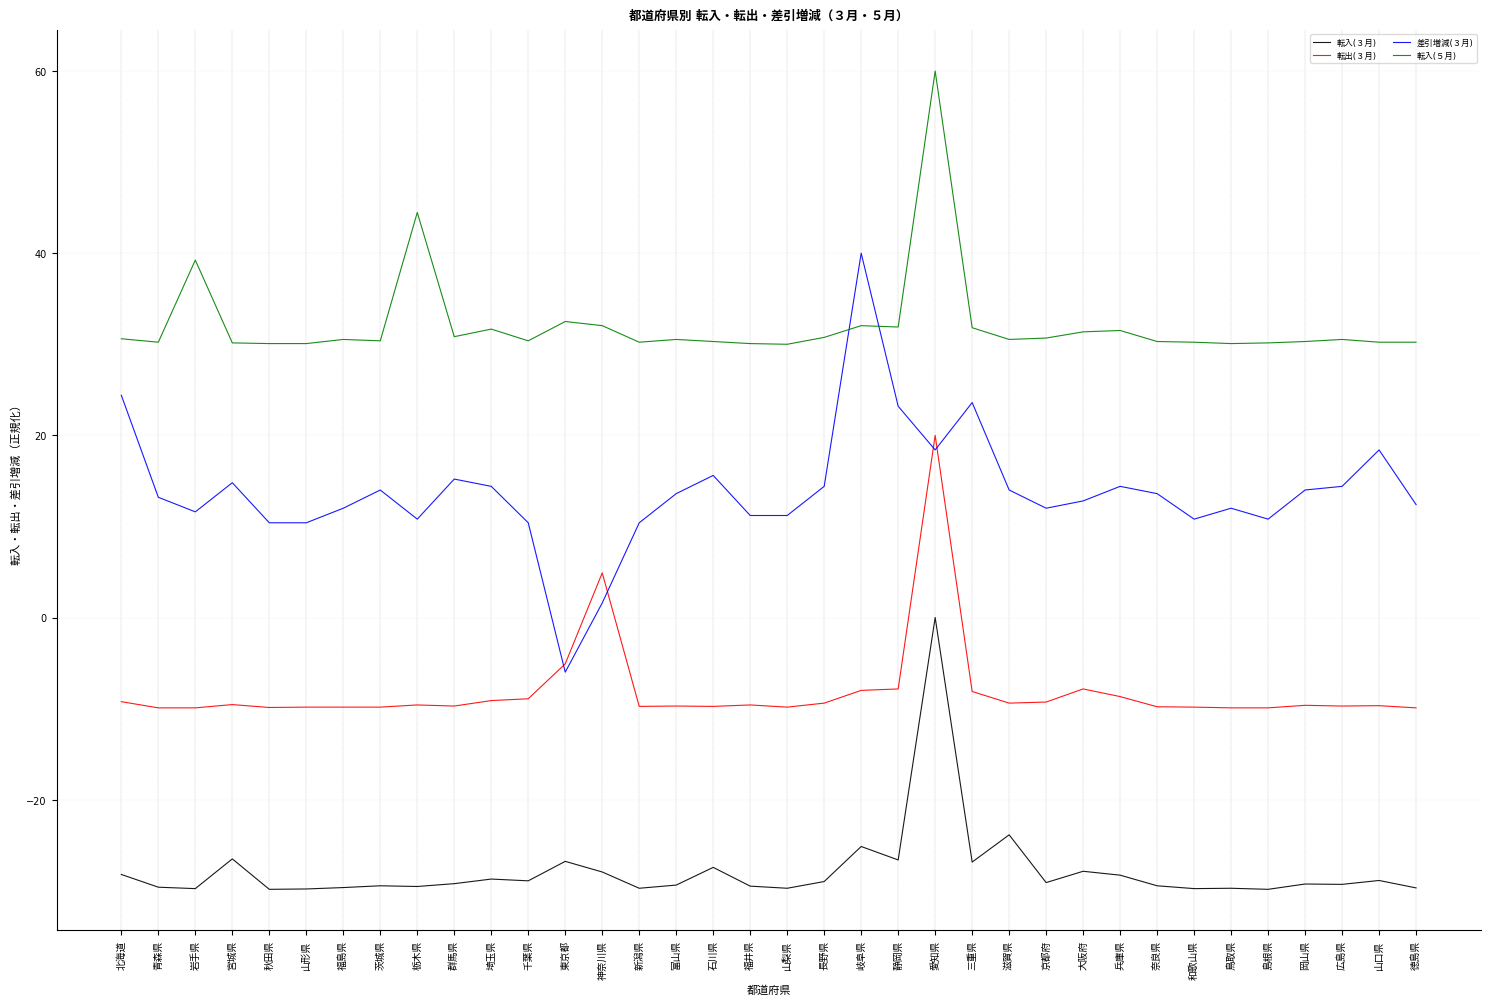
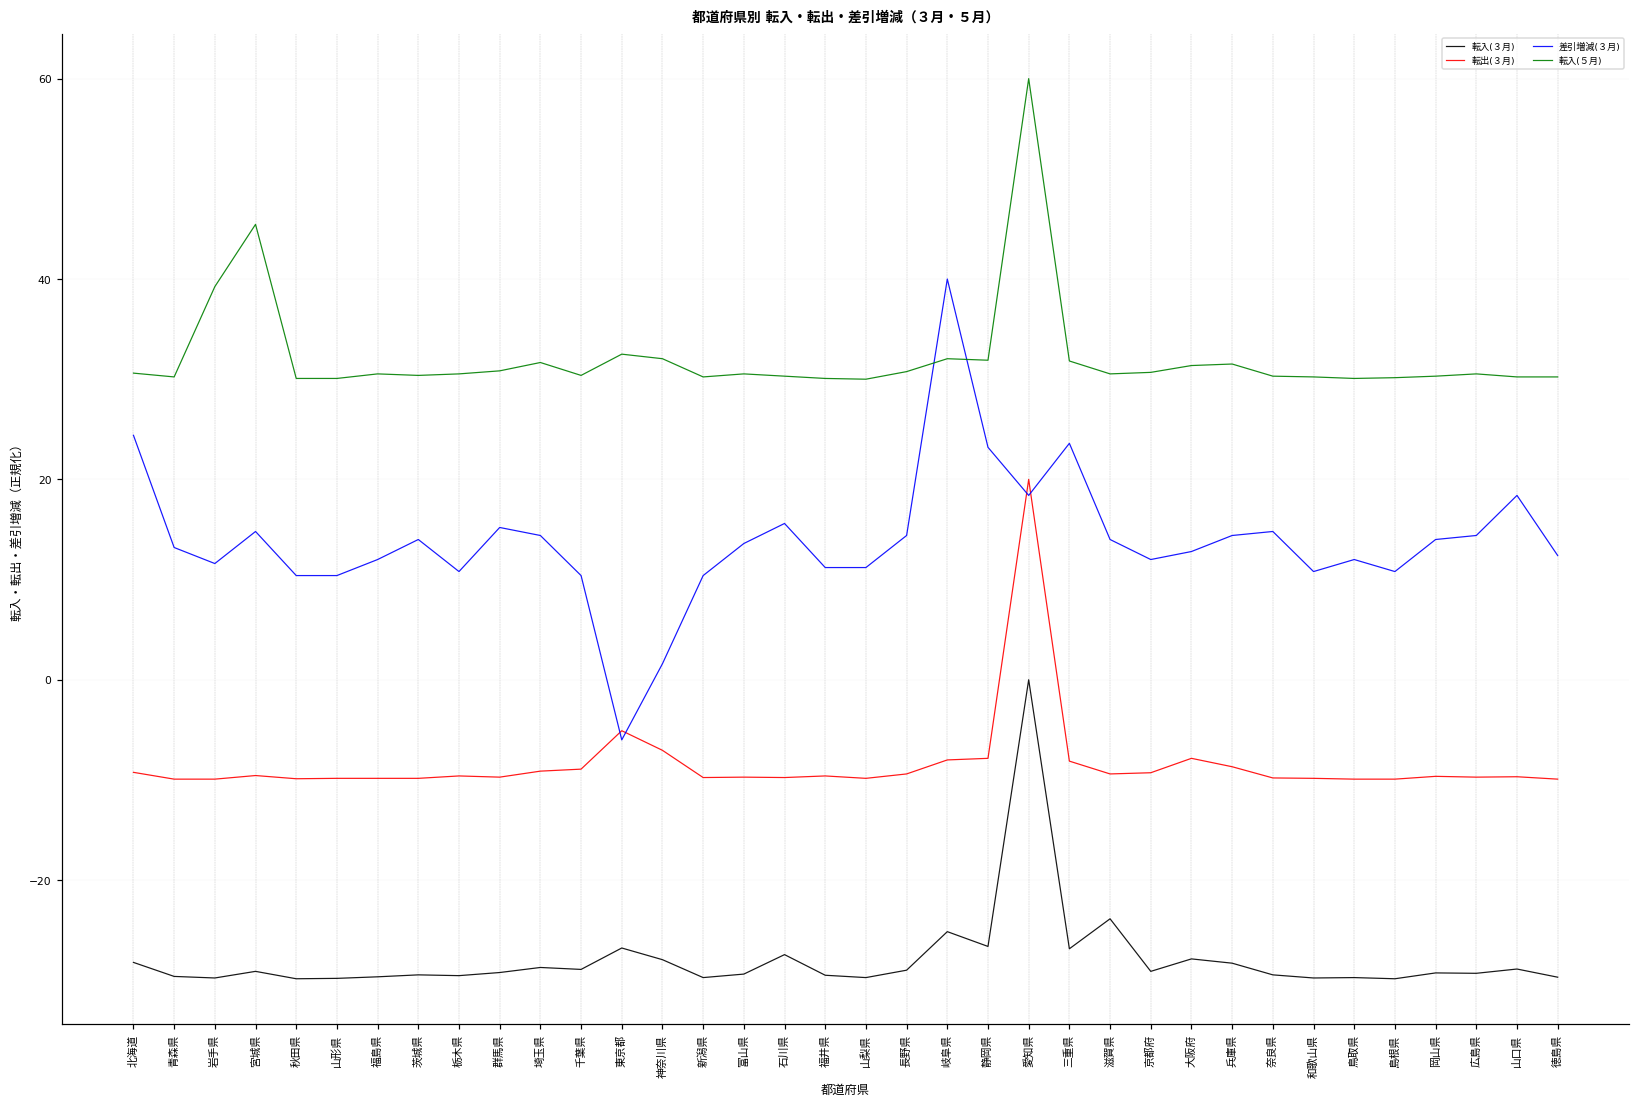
転入(３月), 宮城県: -27 -> -29
転入(５月), 宮城県: 30 -> 45
転入(５月), 栃木県: 44 -> 31
転出(３月), 神奈川県: 5 -> -7
差引増減(３月), 奈良県: 14 -> 15
